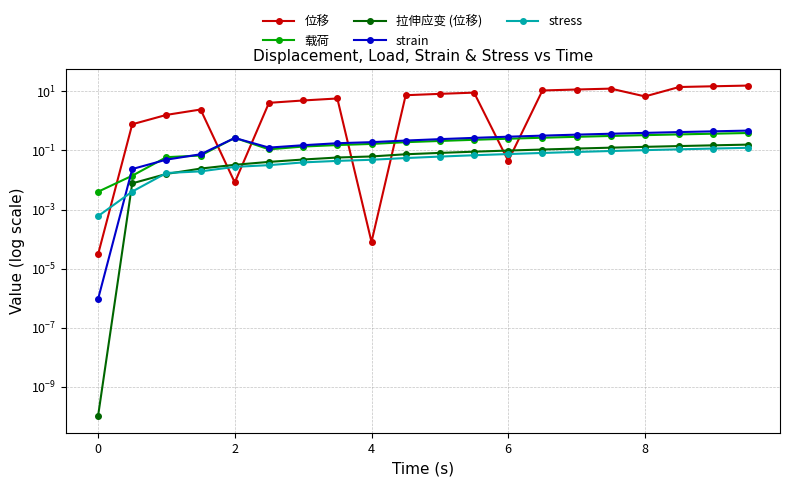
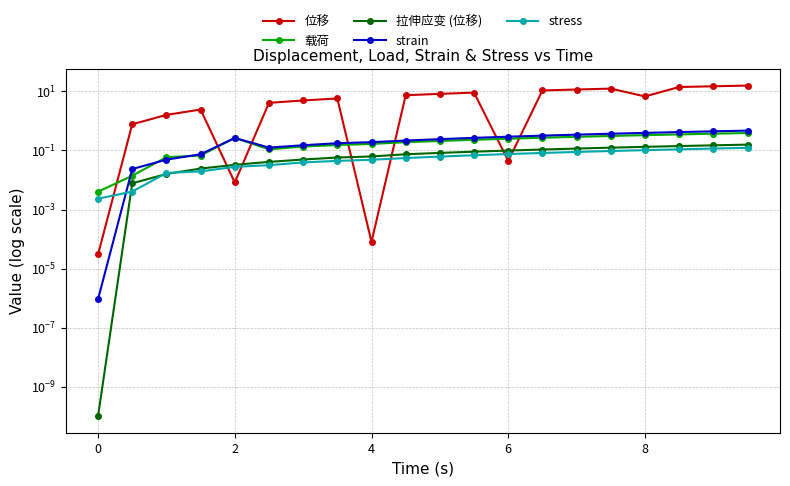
stress, 0: 0.0006 -> 0.002
